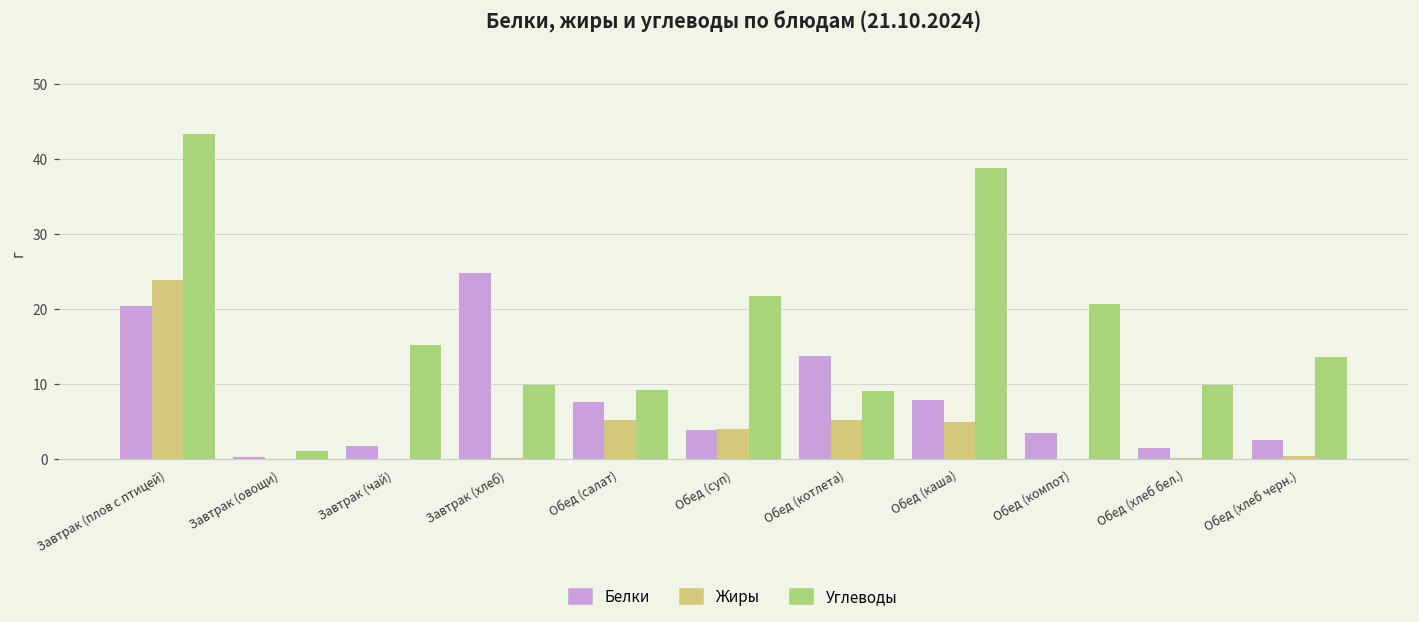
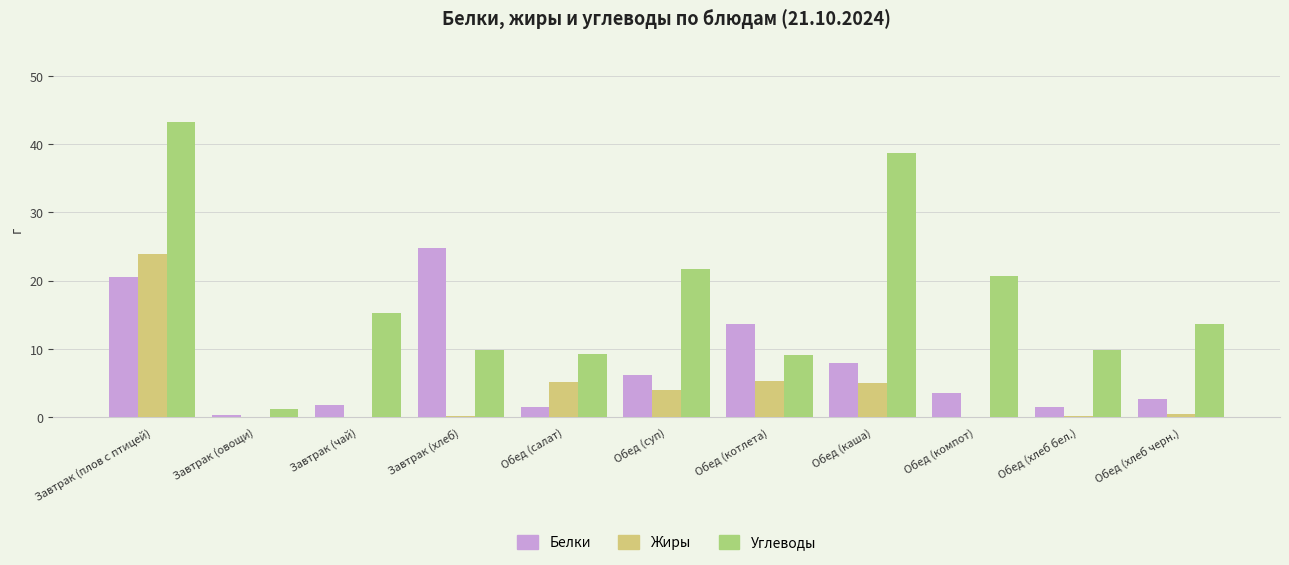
Белки, Обед (салат): 8 -> 2
Белки, Обед (суп): 4 -> 6
